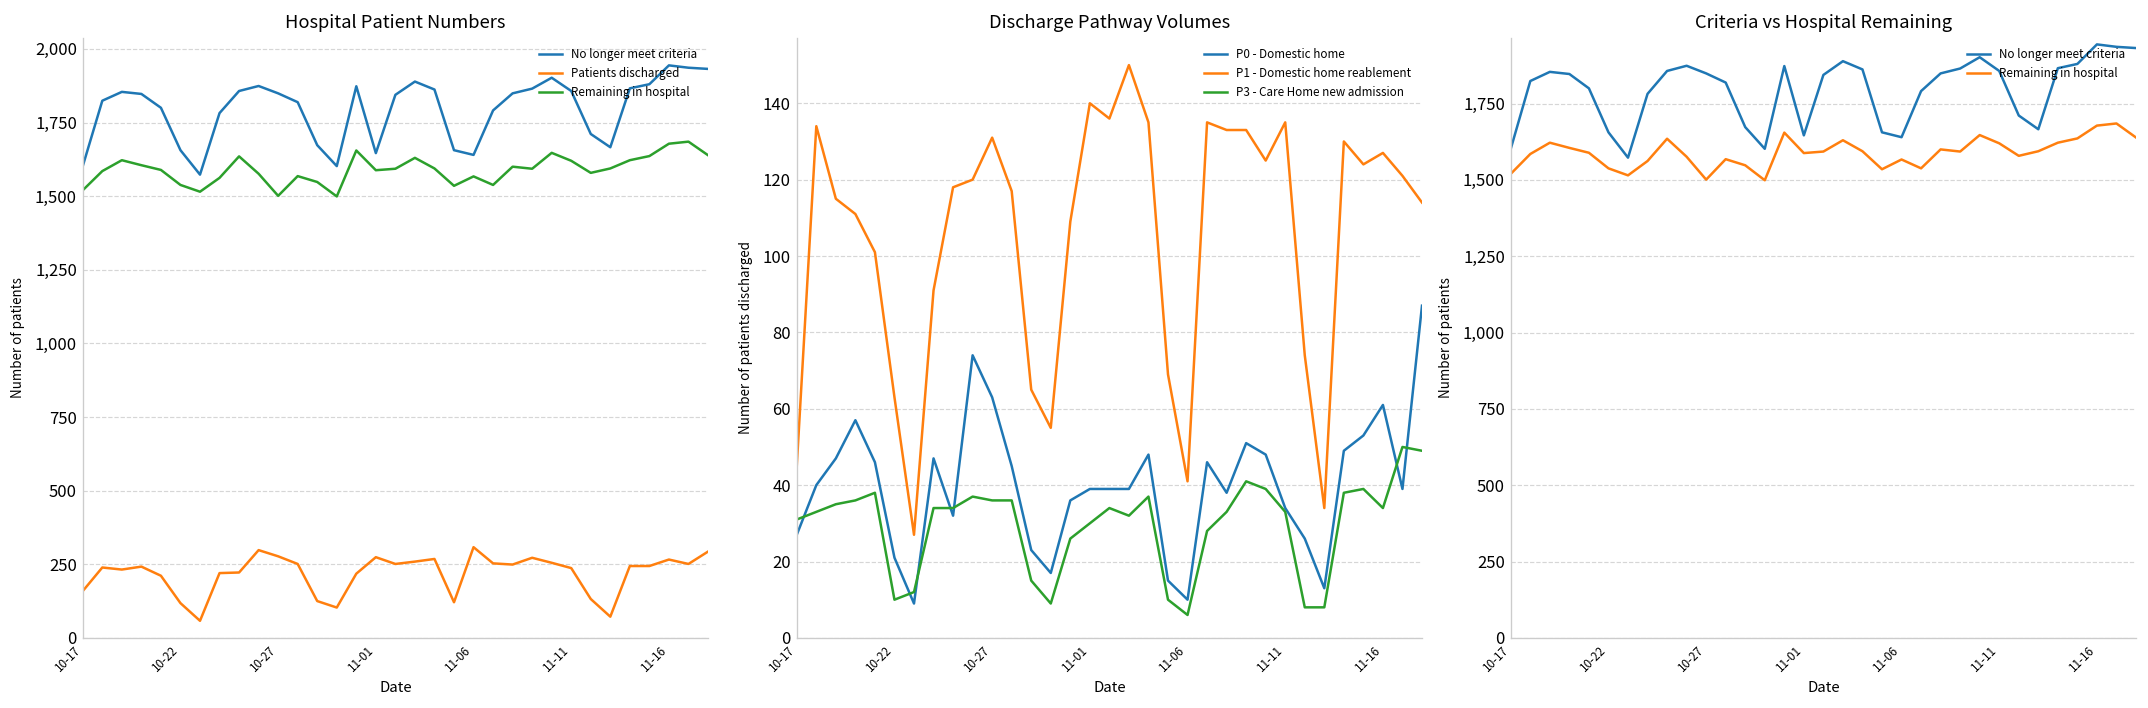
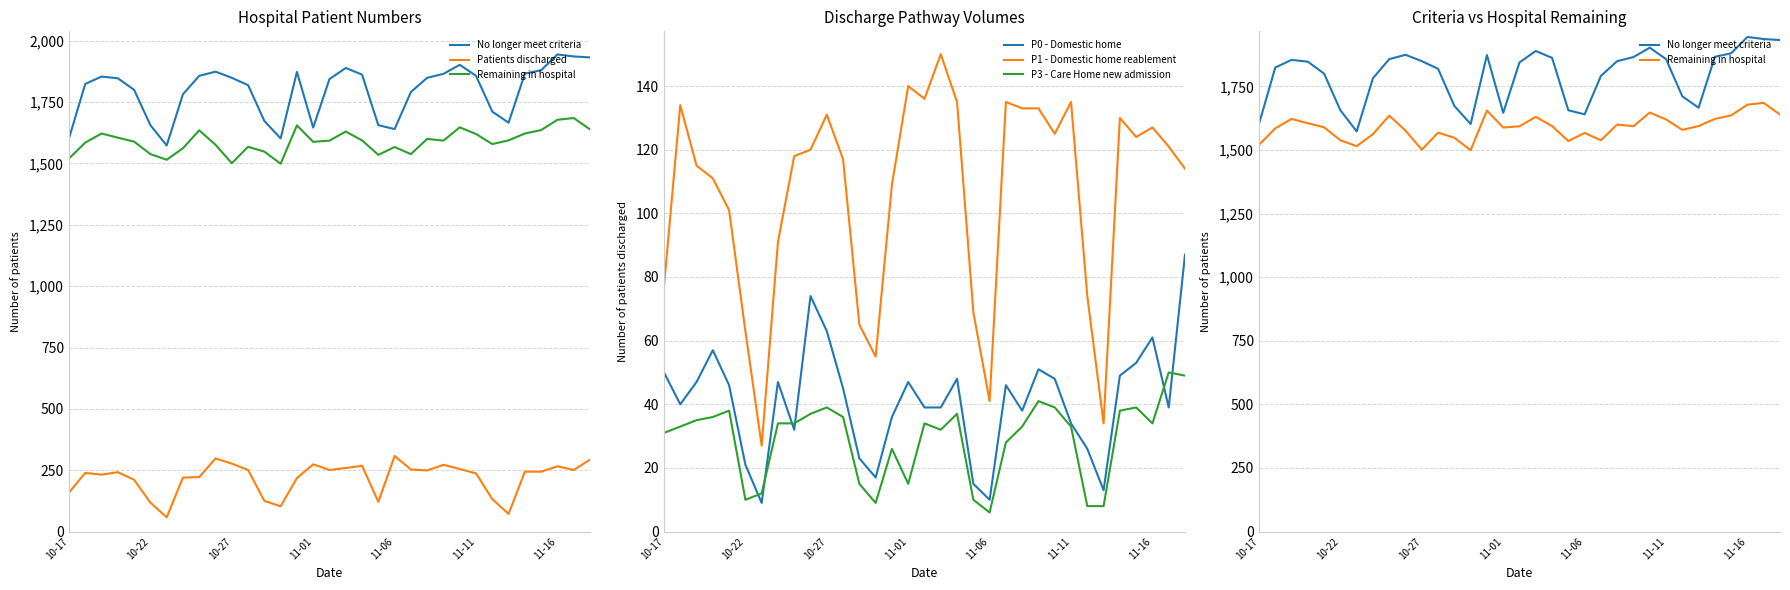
Discharge Pathway Volumes, P0 - Domestic home, 10-17: 27 -> 50
Discharge Pathway Volumes, P1 - Domestic home reablement, 10-17: 45 -> 77
Discharge Pathway Volumes, P3 - Care Home new admission, 10-27: 36 -> 39
Discharge Pathway Volumes, P0 - Domestic home, 11-01: 39 -> 47
Discharge Pathway Volumes, P3 - Care Home new admission, 11-01: 30 -> 15
